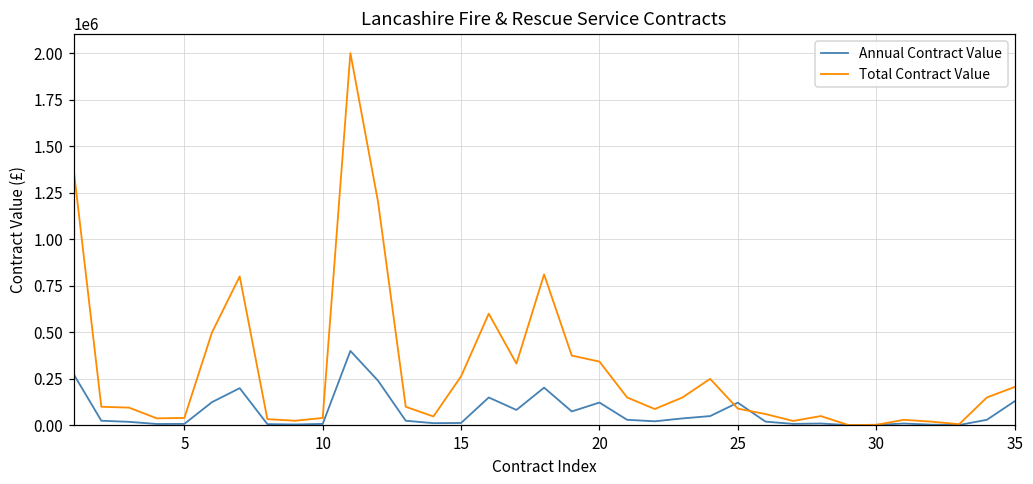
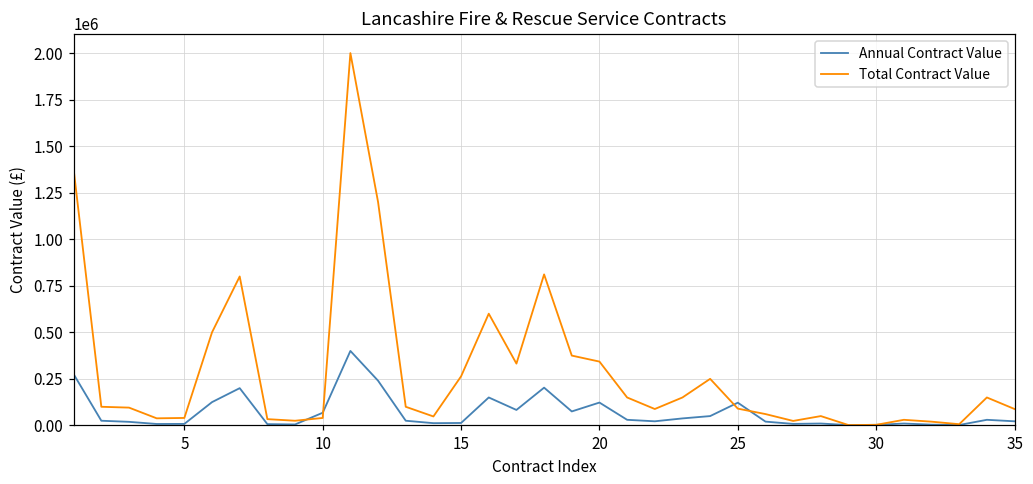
Annual Contract Value, 10: 10000 -> 70000
Annual Contract Value, 35: 130000 -> 20000
Total Contract Value, 35: 210000 -> 90000
